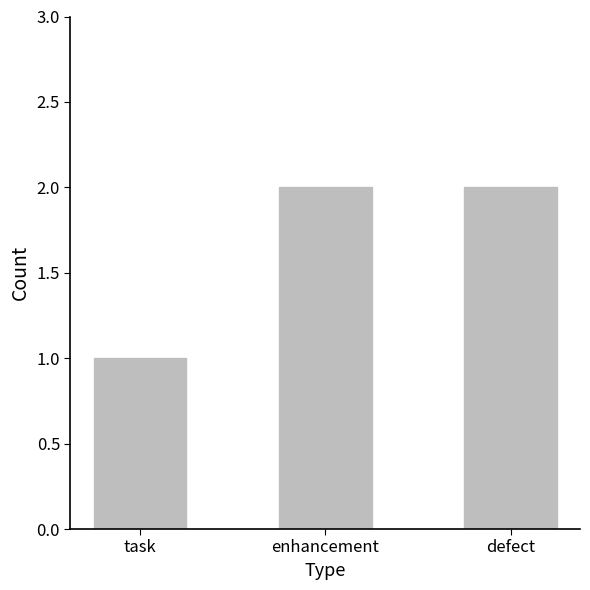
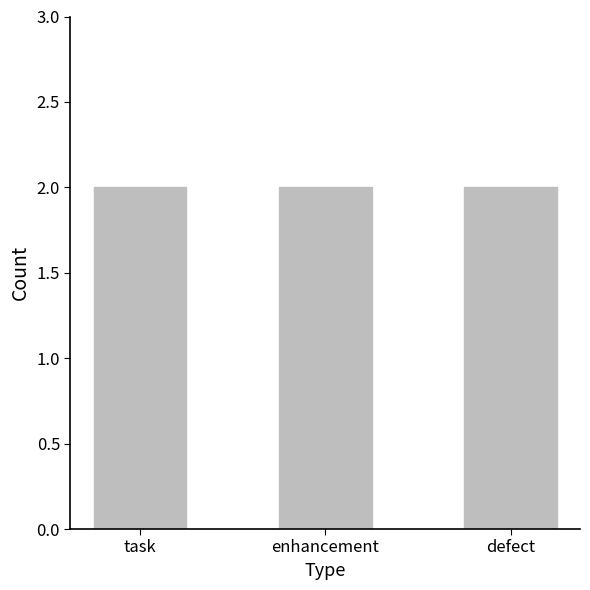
task: 1 -> 2
